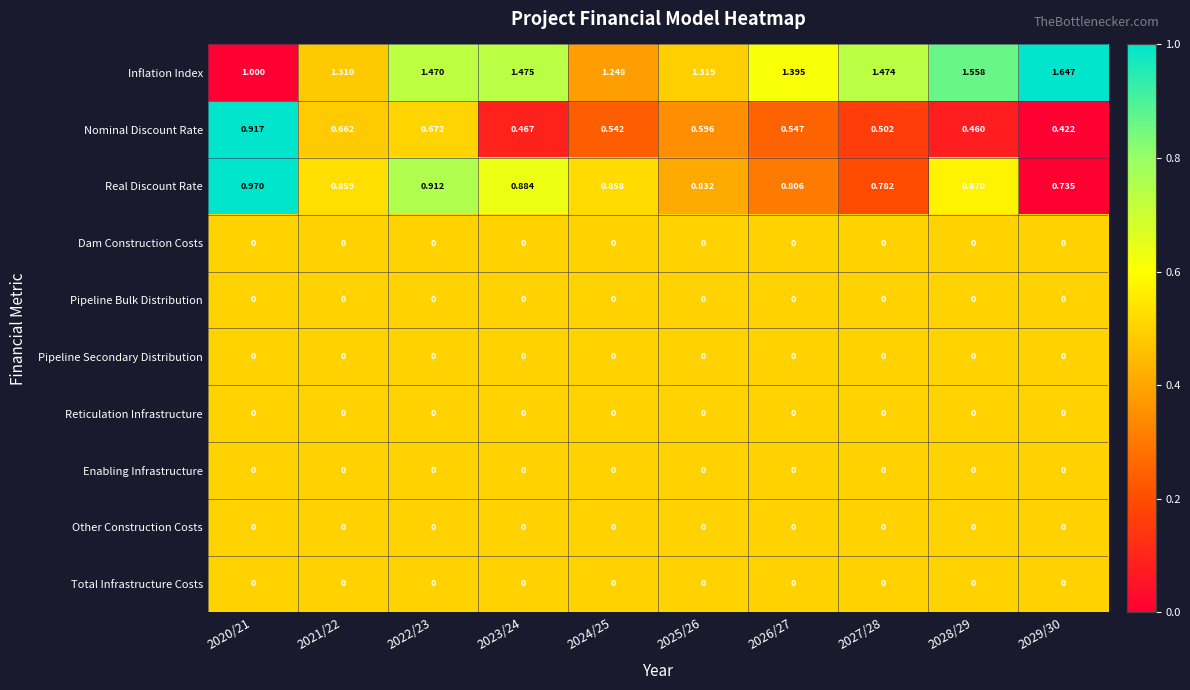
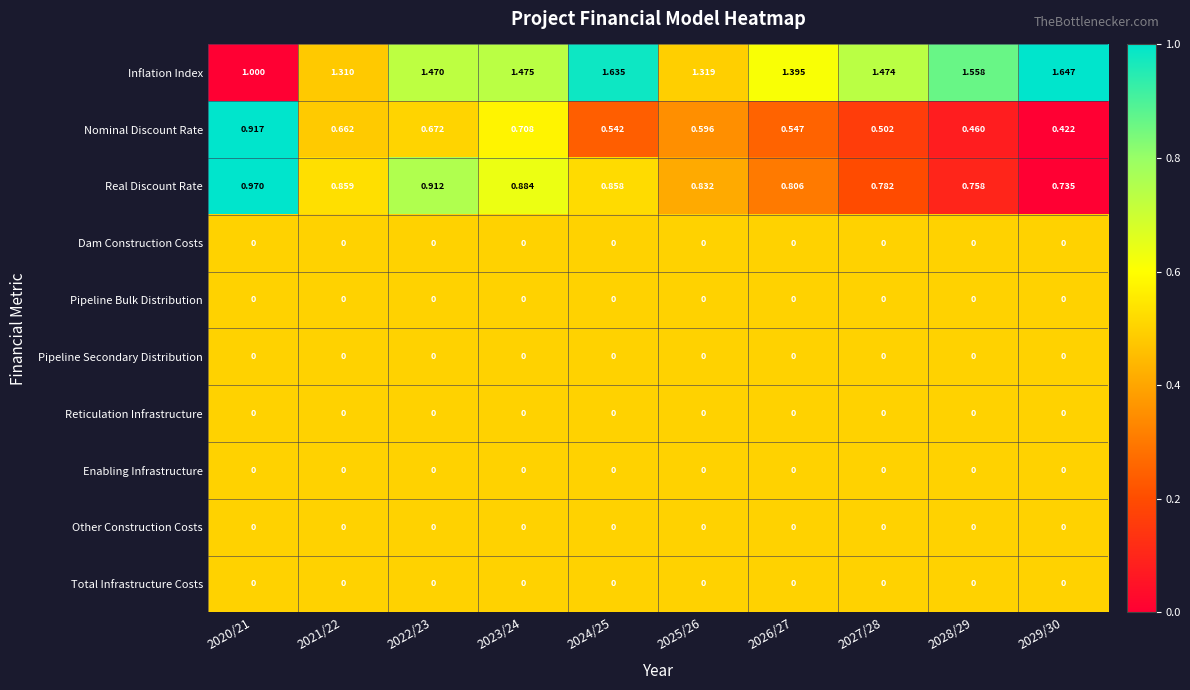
Inflation Index, 2024/25: 1.248 -> 1.635
Nominal Discount Rate, 2023/24: 0.467 -> 0.708
Real Discount Rate, 2028/29: 0.870 -> 0.758
